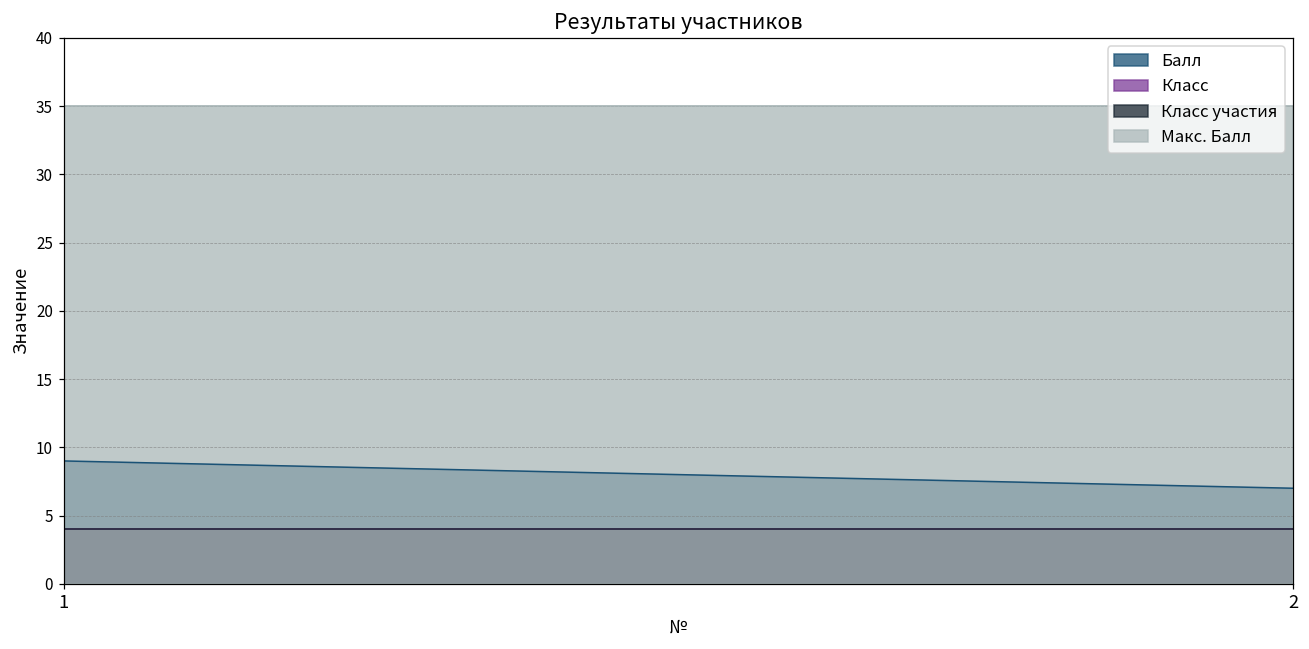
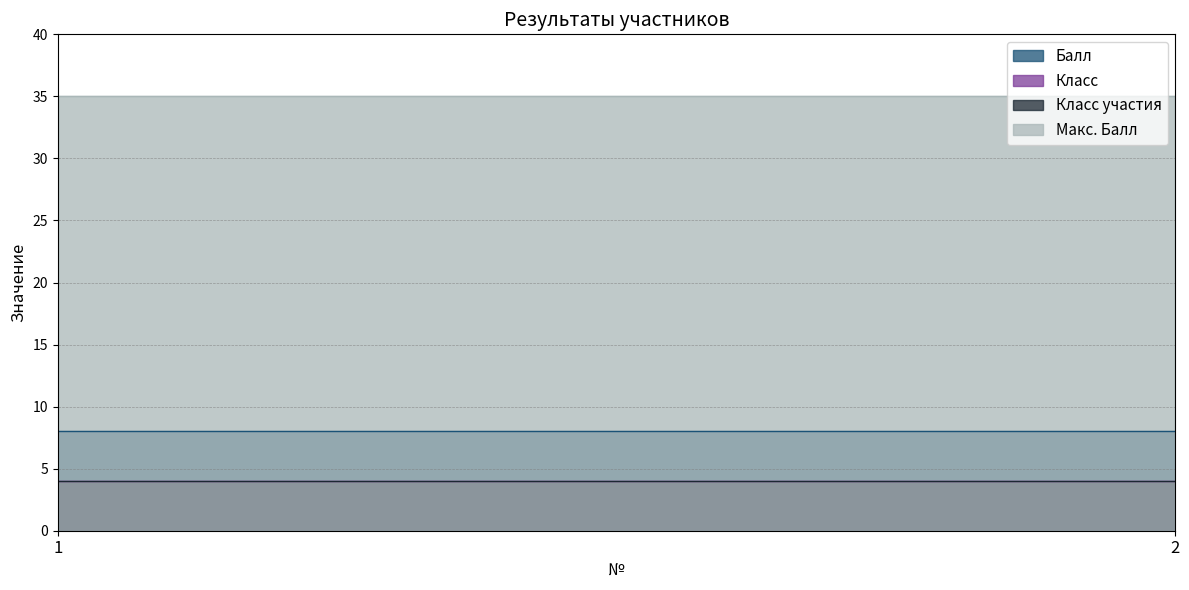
Балл, 1: 9 -> 8
Балл, 2: 7 -> 8
